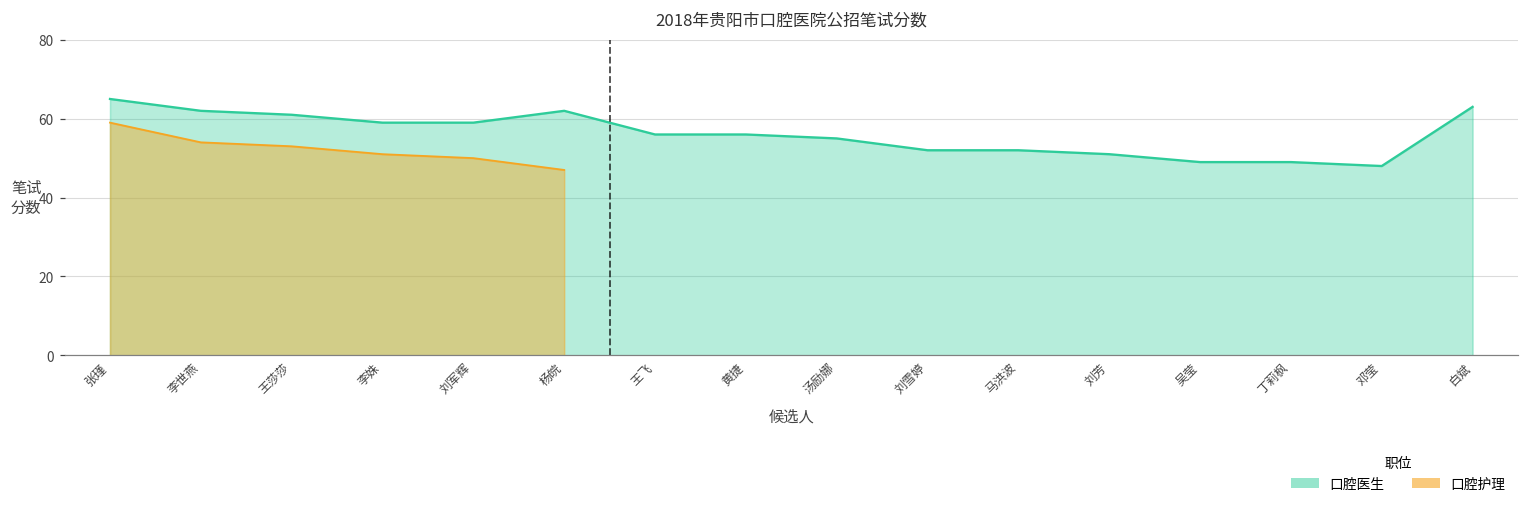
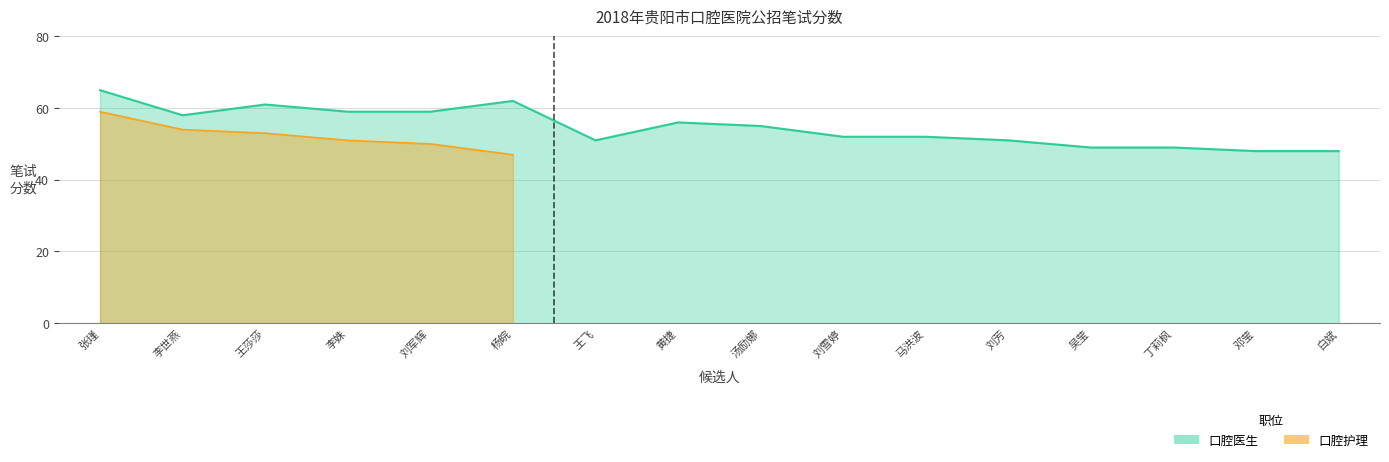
口腔医生, 李世燕: 62 -> 58
口腔医生, 王飞: 56 -> 51
口腔医生, 白斌: 63 -> 48
